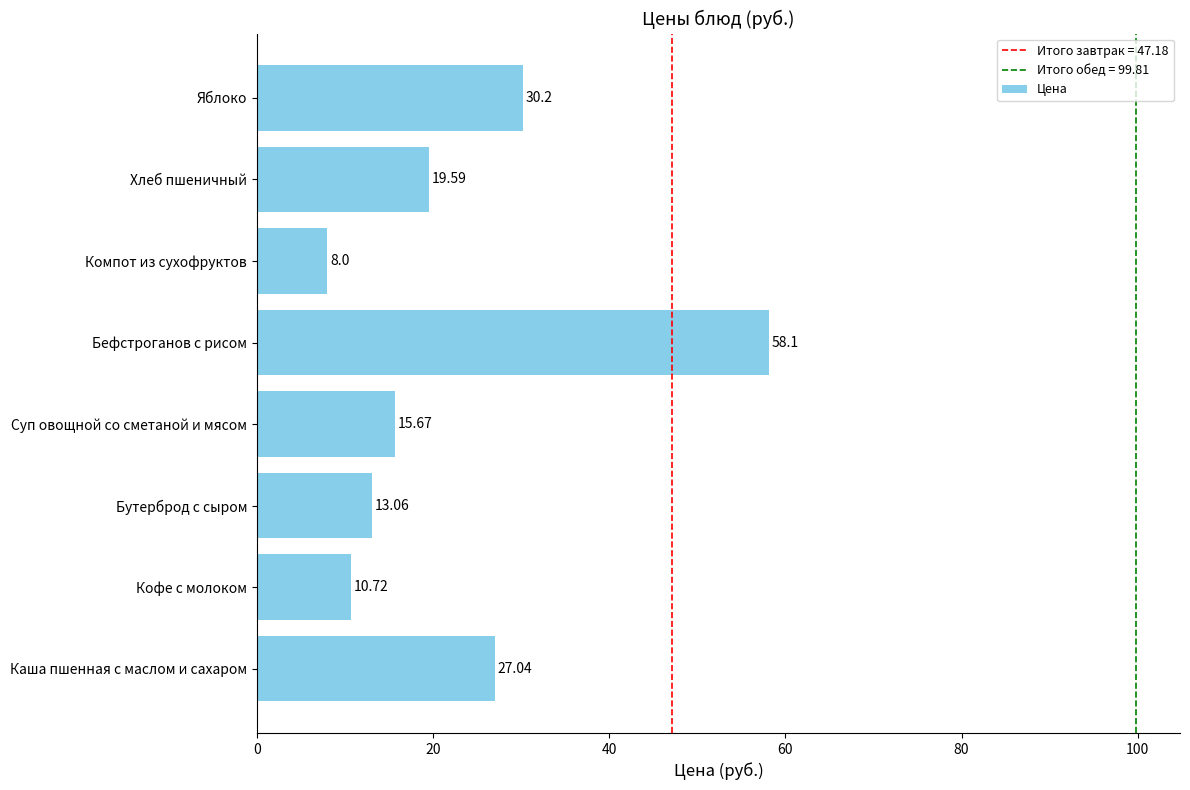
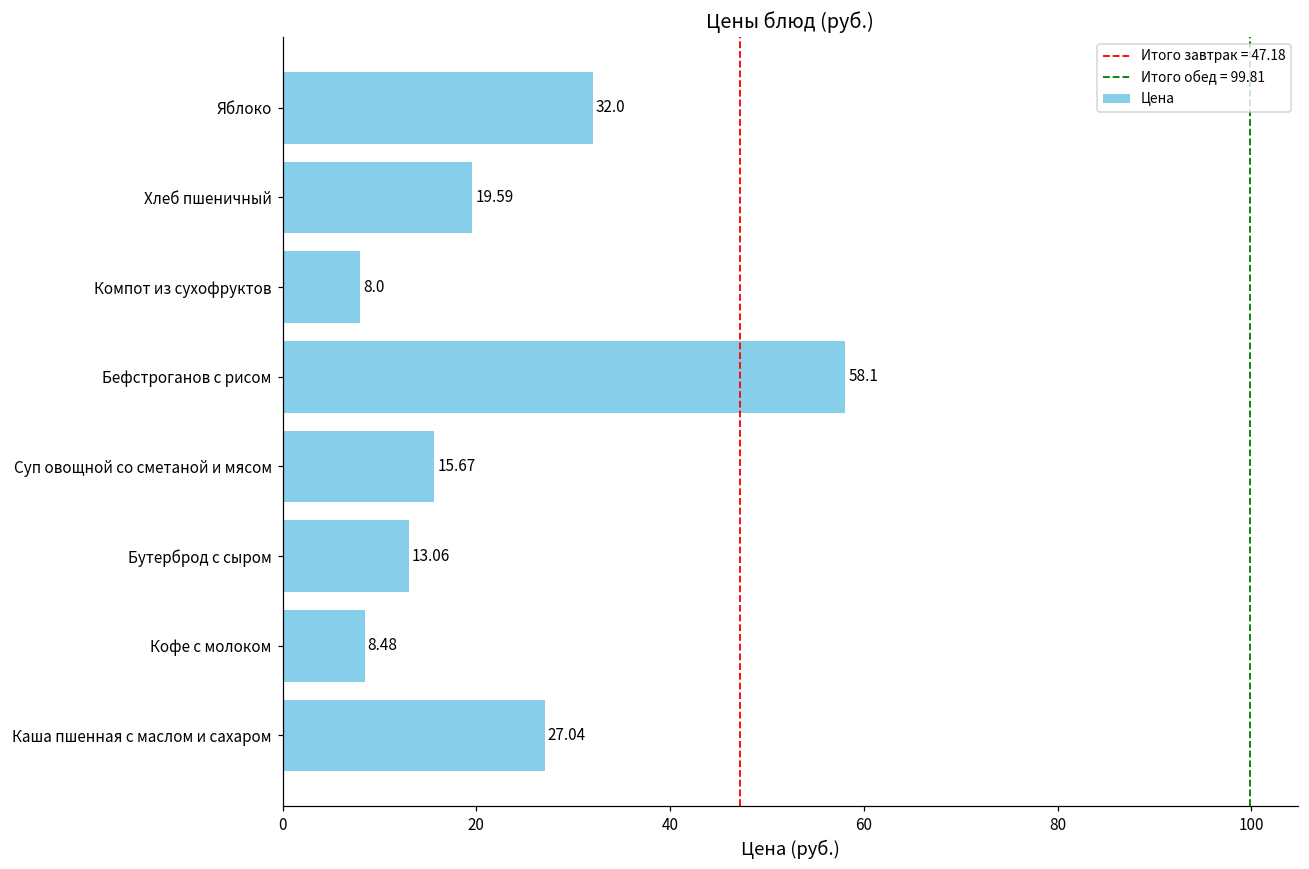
Яблоко: 30.2 -> 32.0
Кофе с молоком: 10.72 -> 8.48
